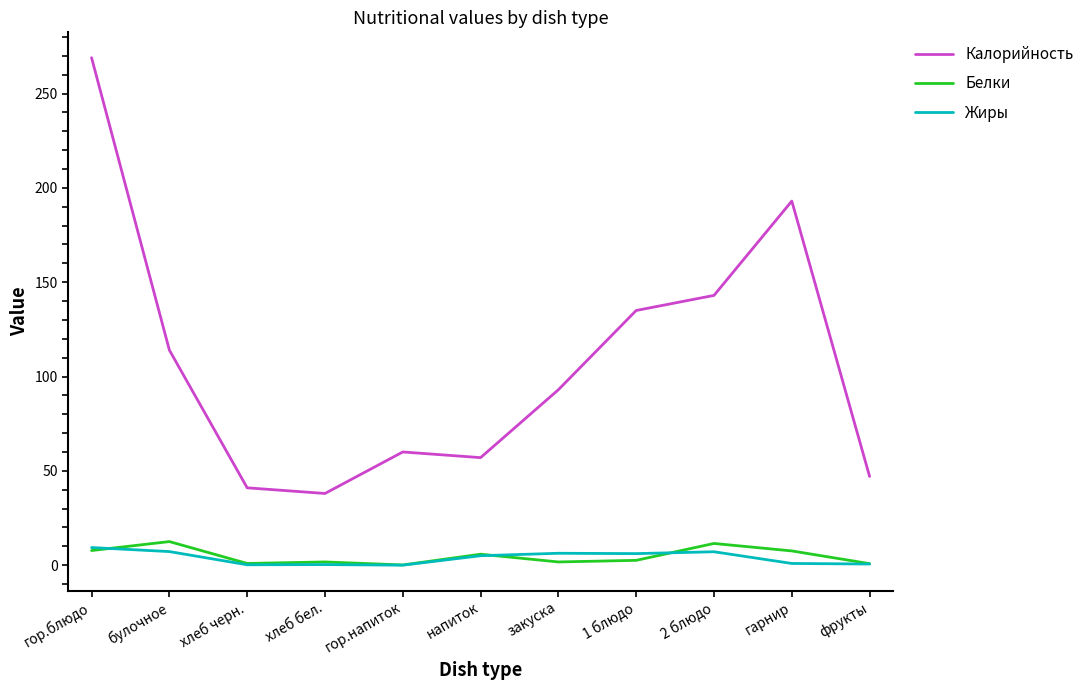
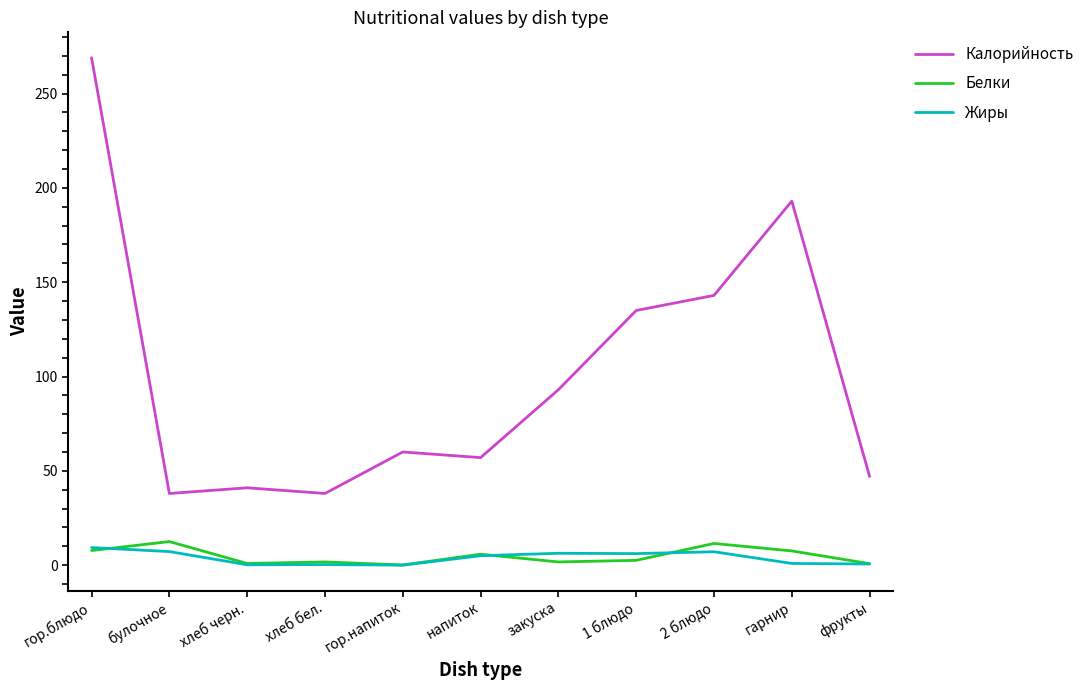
Калорийность, булочное: 114 -> 38
